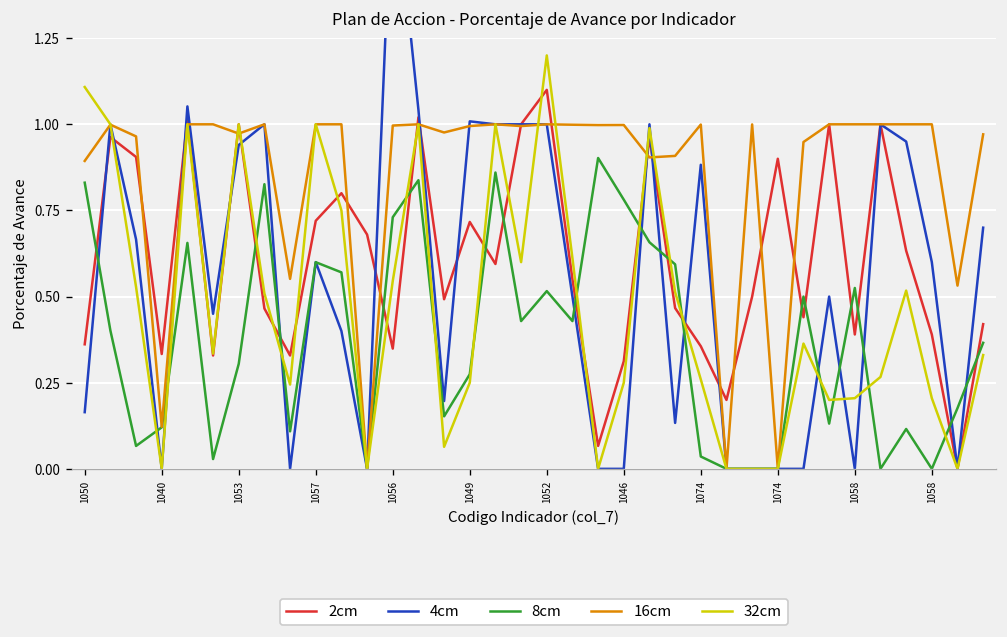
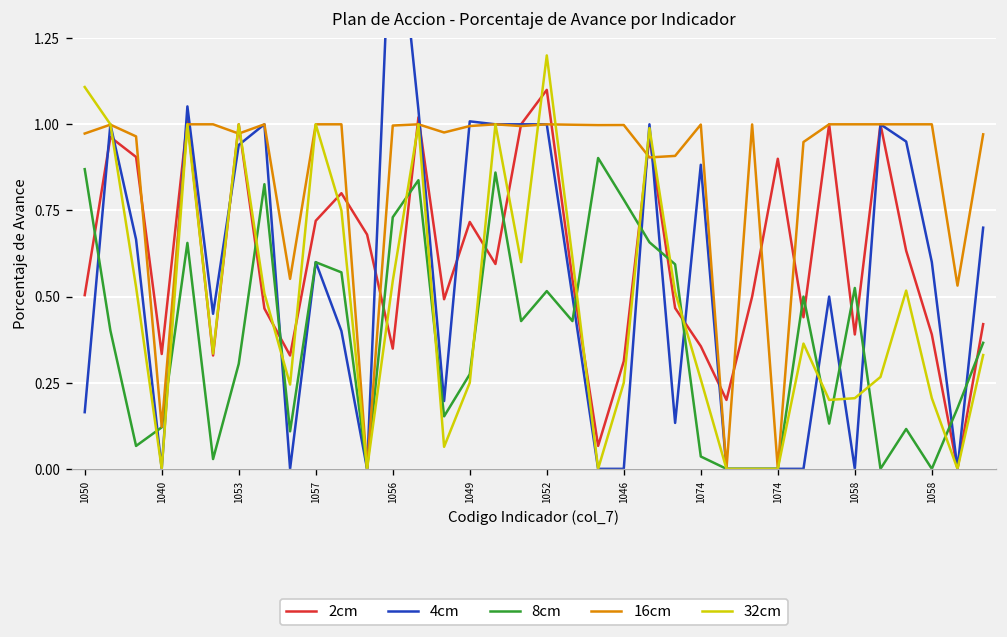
2cm, 1050: 0.36 -> 0.50
8cm, 1050: 0.83 -> 0.87
16cm, 1050: 0.89 -> 0.97
